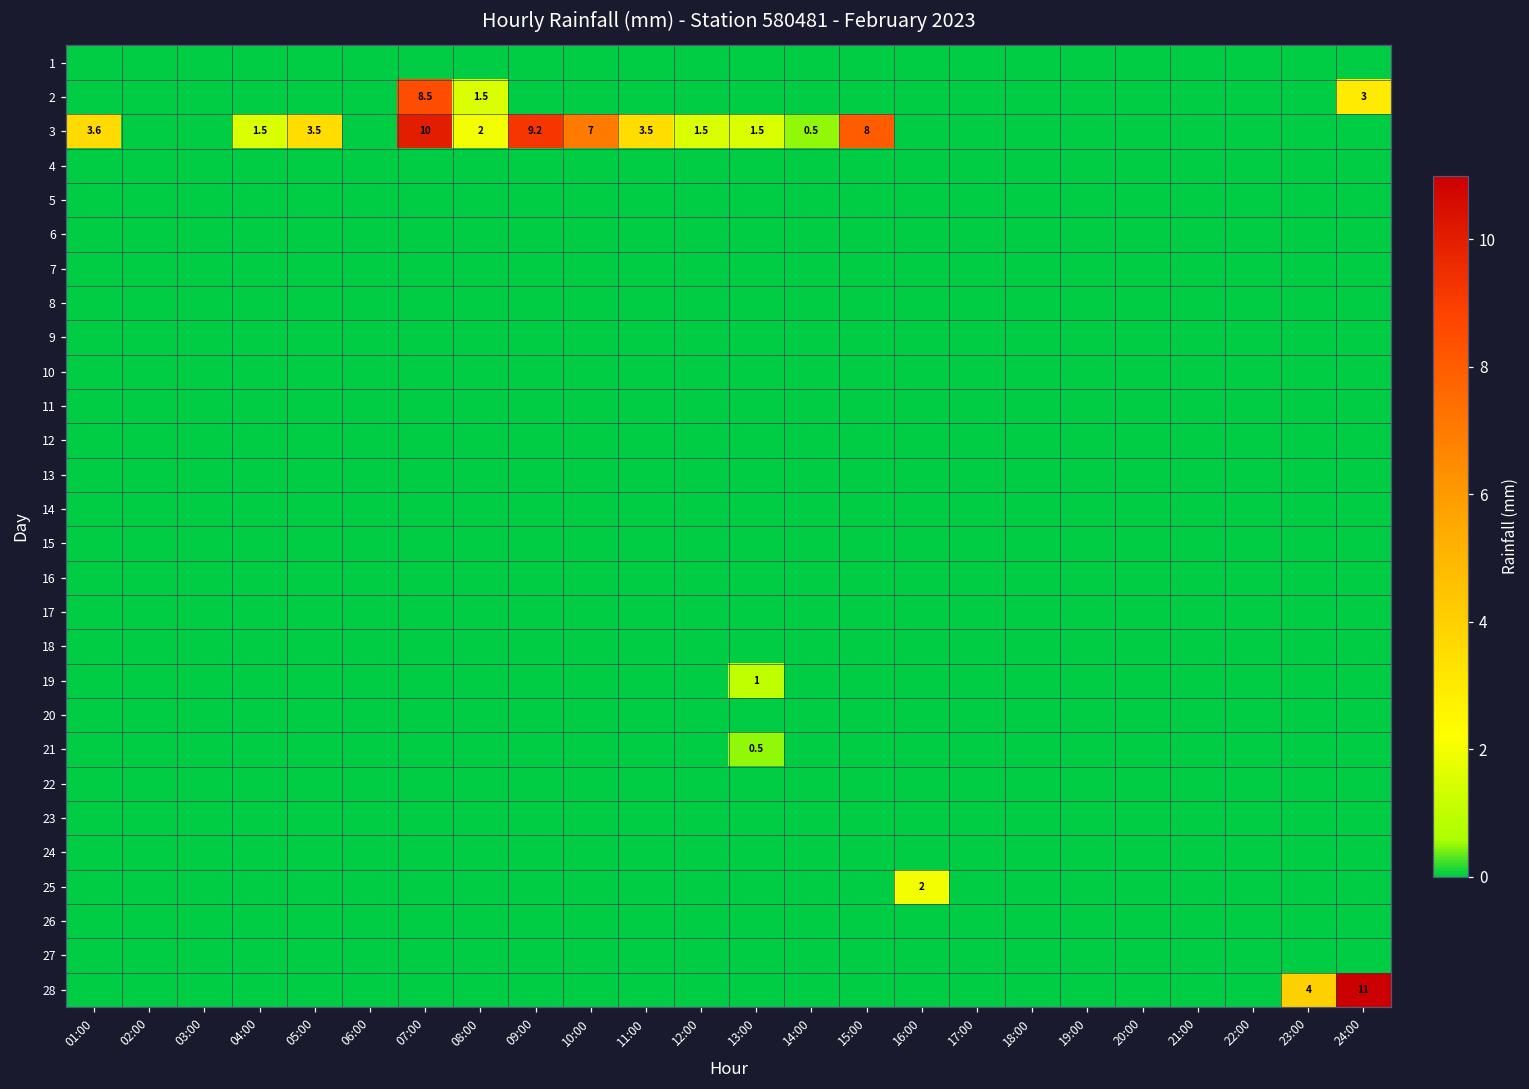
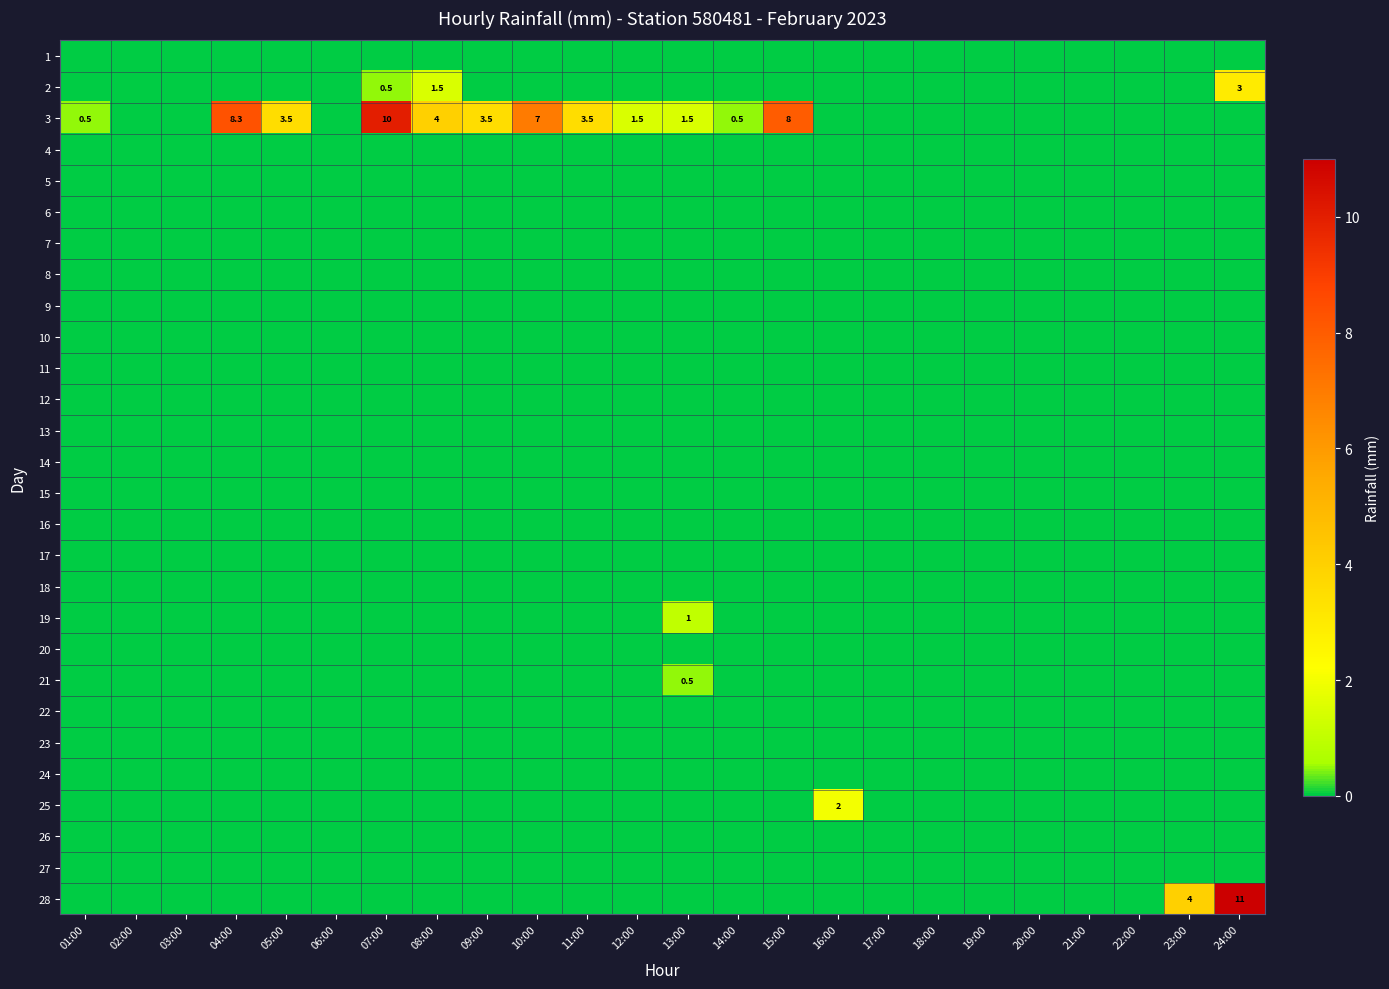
2, 07:00: 8.5 -> 0.5
3, 01:00: 3.6 -> 0.5
3, 04:00: 1.5 -> 8.3
3, 08:00: 2 -> 4
3, 09:00: 9.2 -> 3.5
